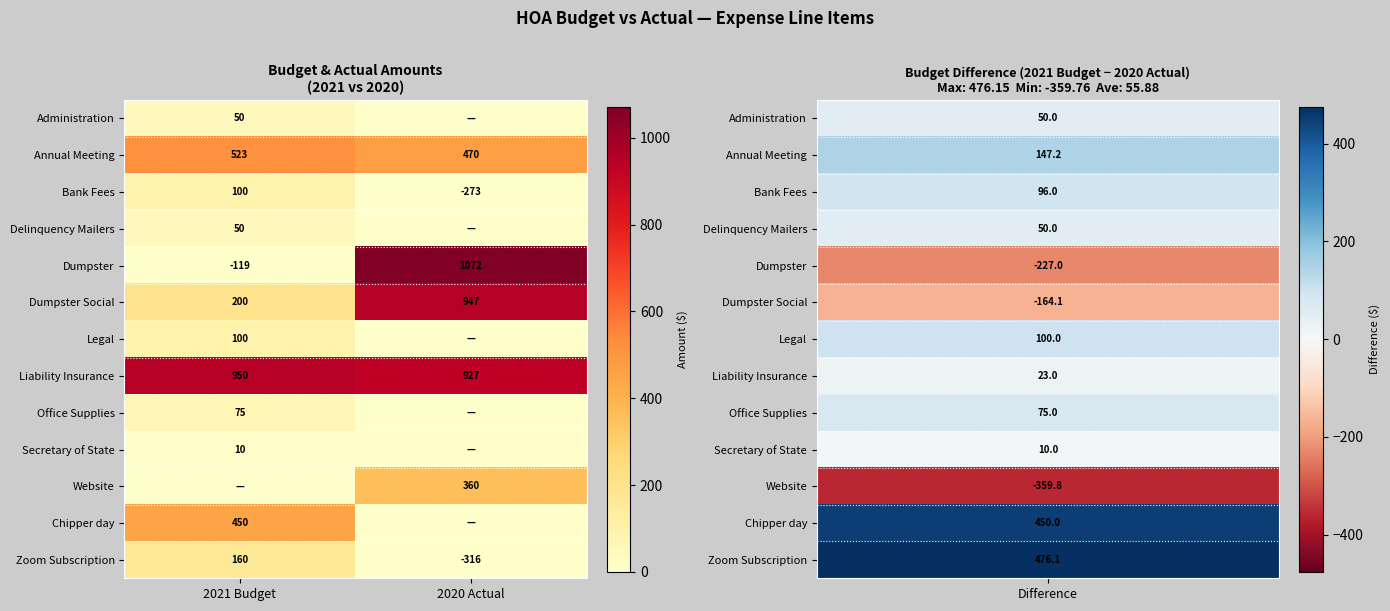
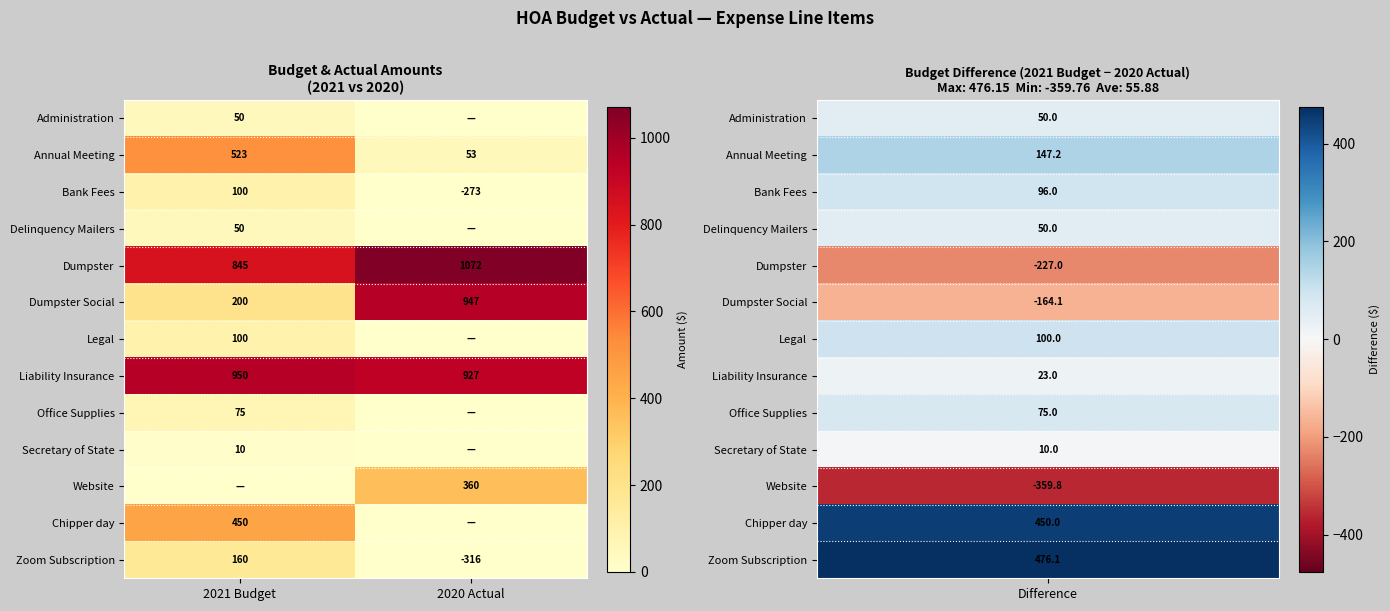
Budget & Actual Amounts (2021 vs 2020), Annual Meeting, 2020 Actual: 470 -> 53
Budget & Actual Amounts (2021 vs 2020), Dumpster, 2021 Budget: -119 -> 845
